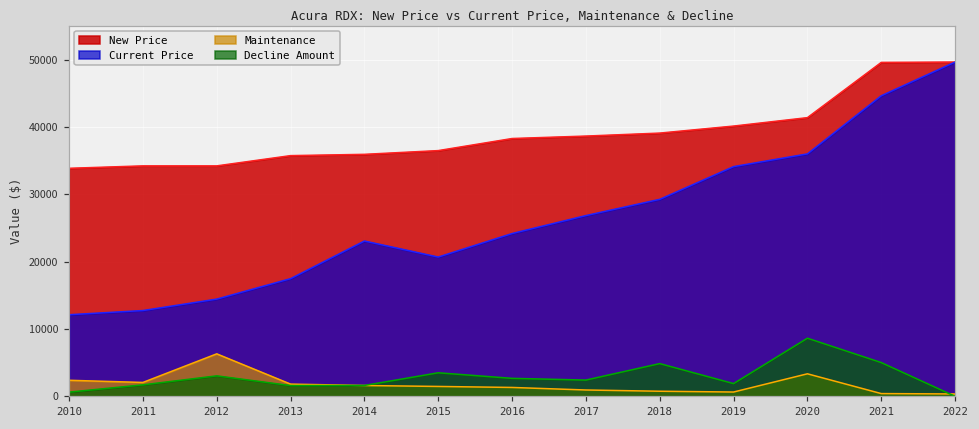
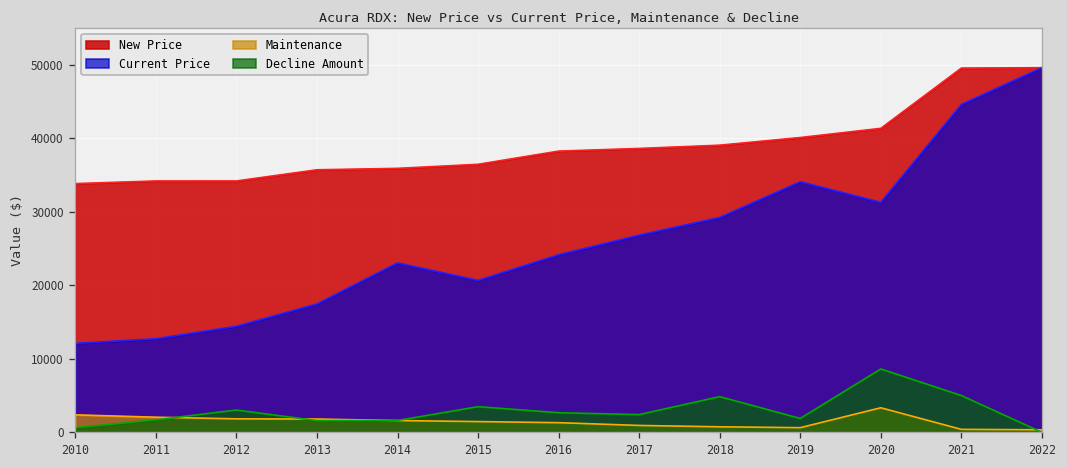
Maintenance, 2012: 6000 -> 2000
Current Price, 2020: 36000 -> 31000
